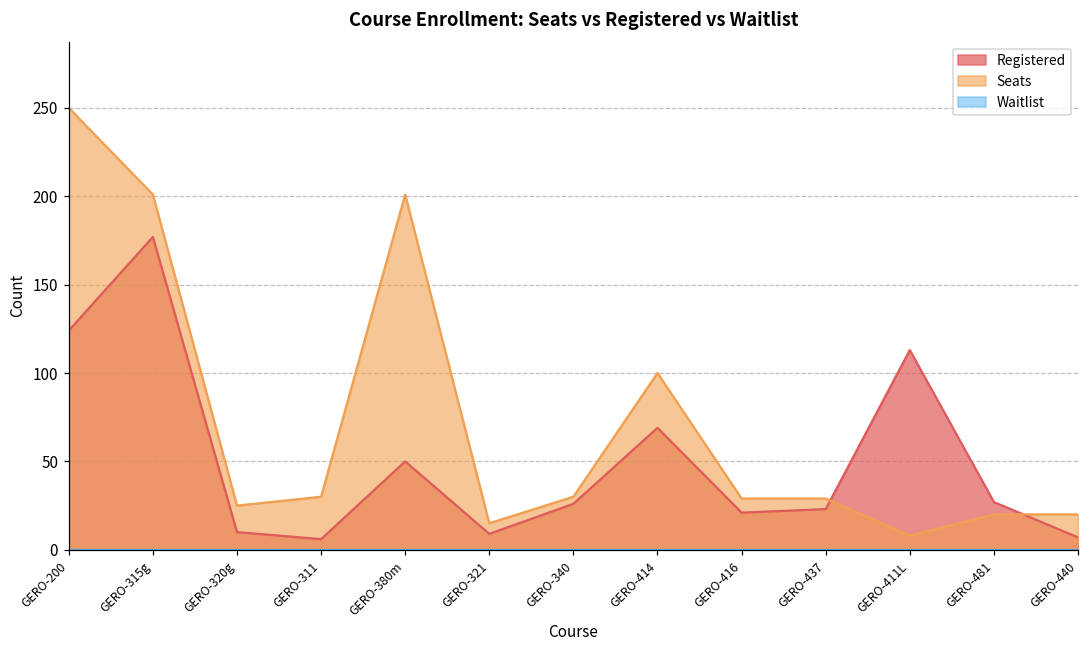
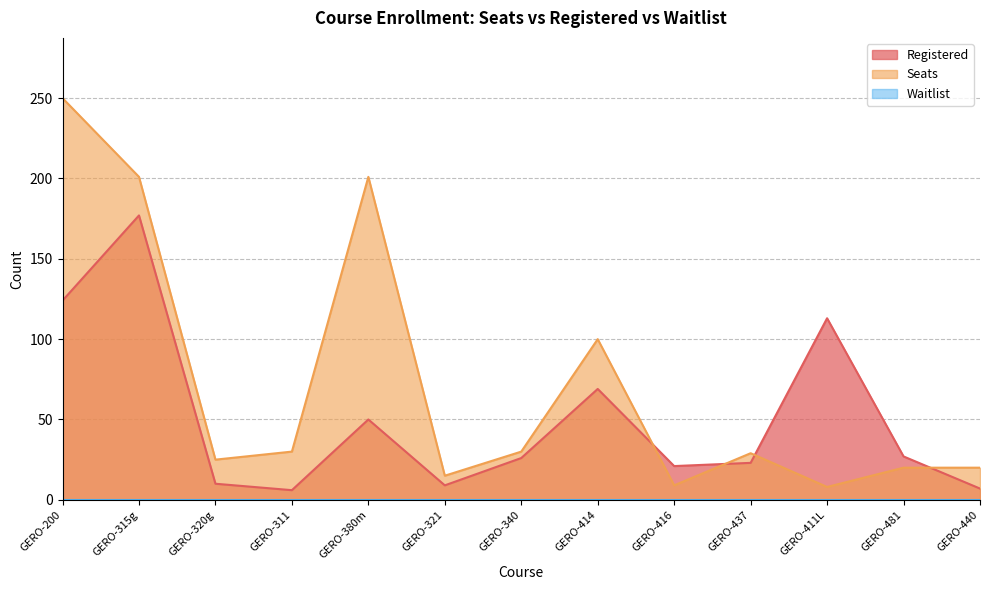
Seats, GERO-416: 29 -> 9
